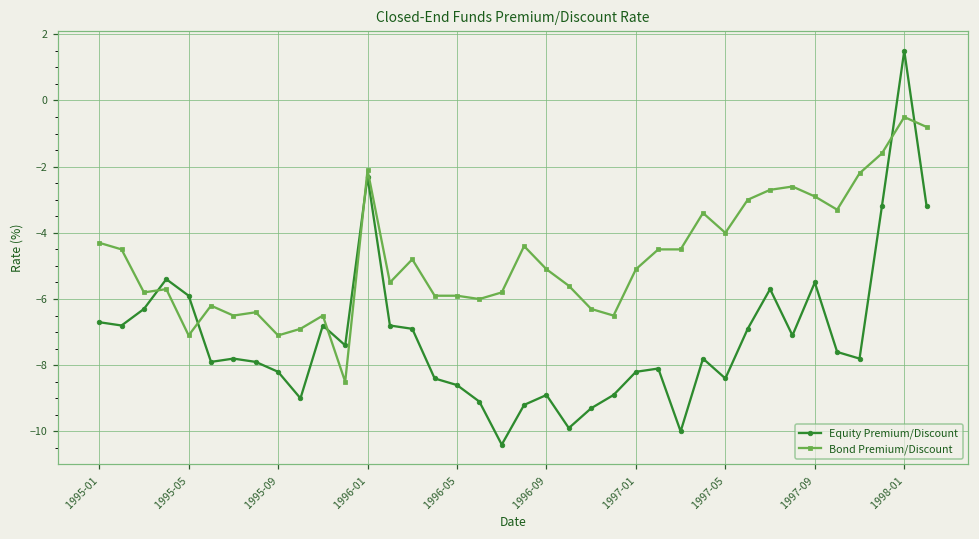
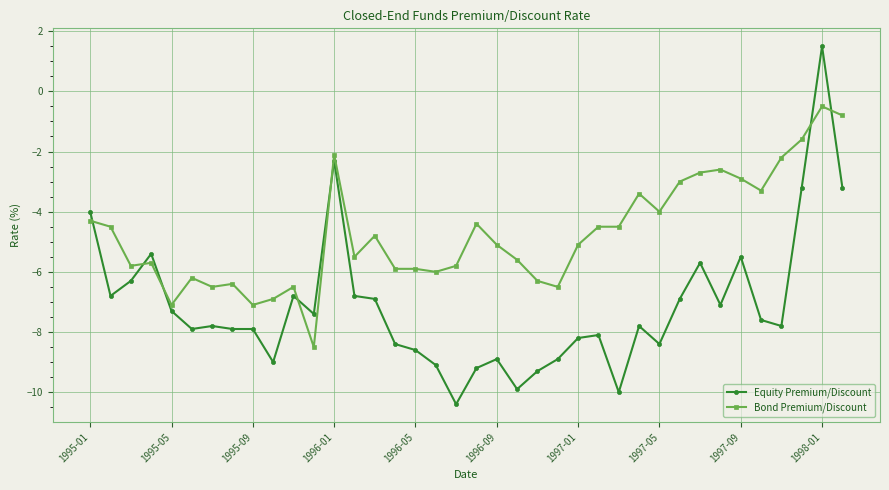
Equity Premium/Discount, 1995-01: -6.7 -> -4.0
Equity Premium/Discount, 1995-05: -5.9 -> -7.3
Equity Premium/Discount, 1995-09: -8.2 -> -7.9
